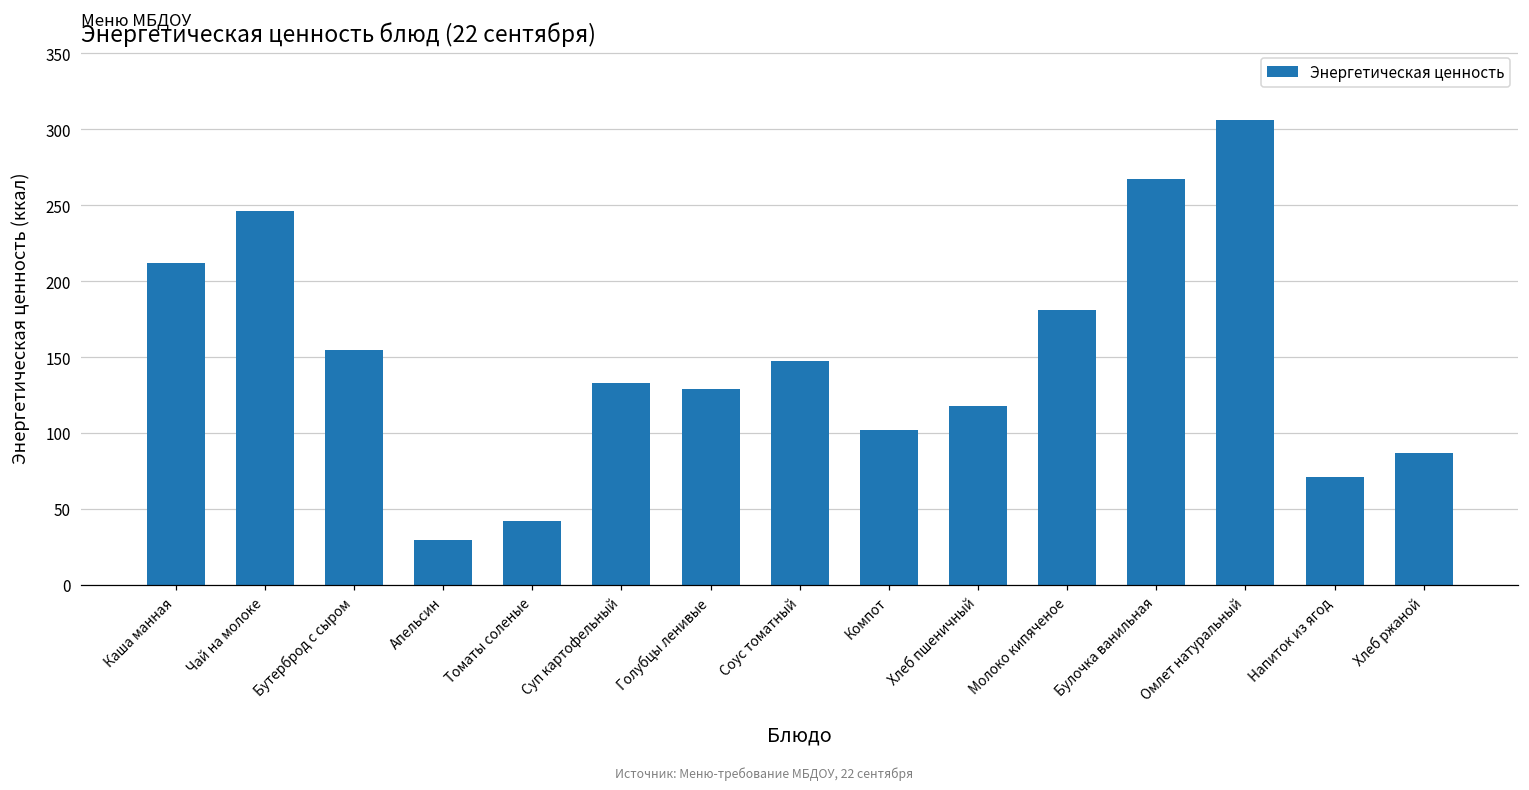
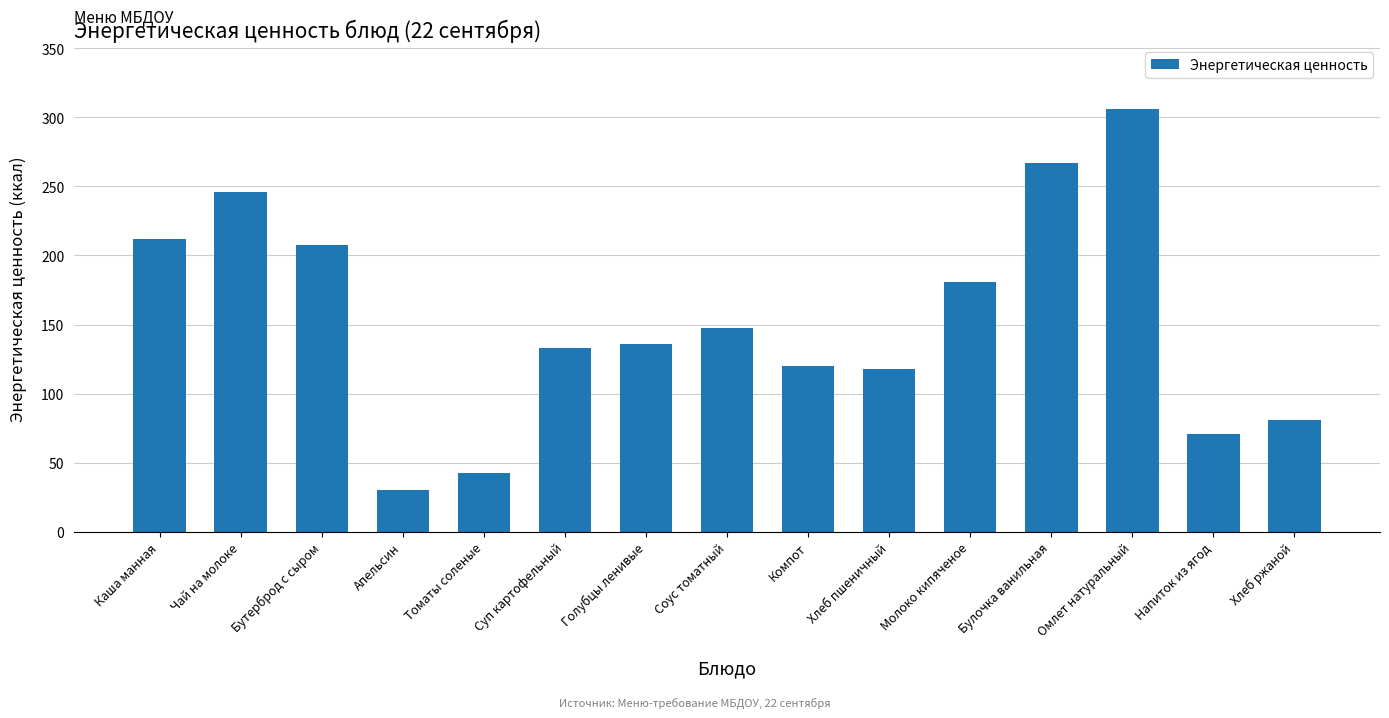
Бутерброд с сыром: 155 -> 208
Голубцы ленивые: 129 -> 136
Компот: 102 -> 120
Хлеб ржаной: 87 -> 81
